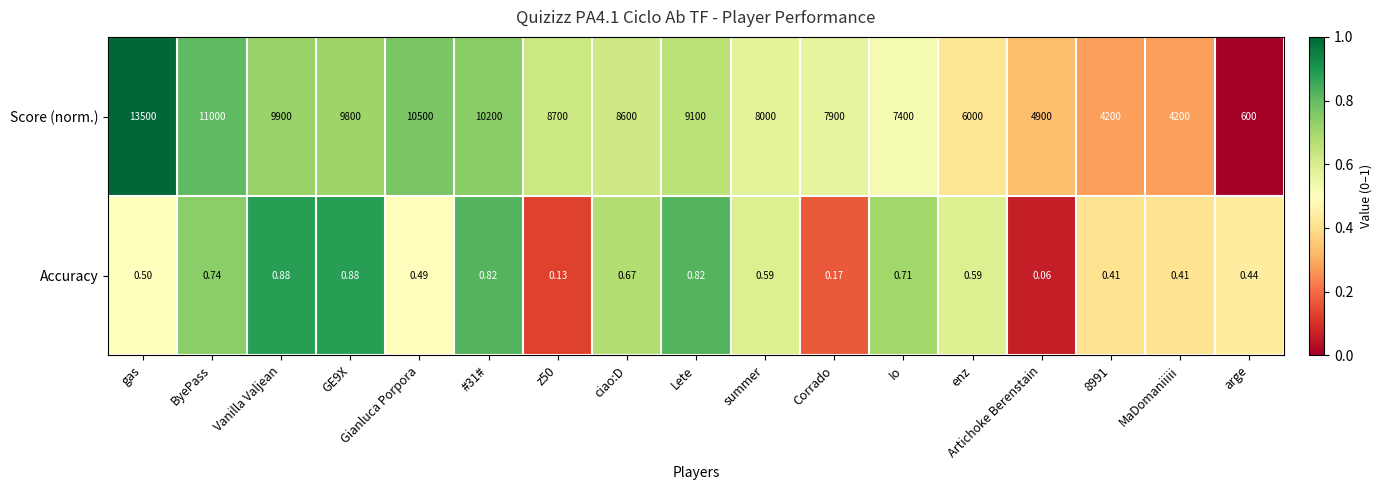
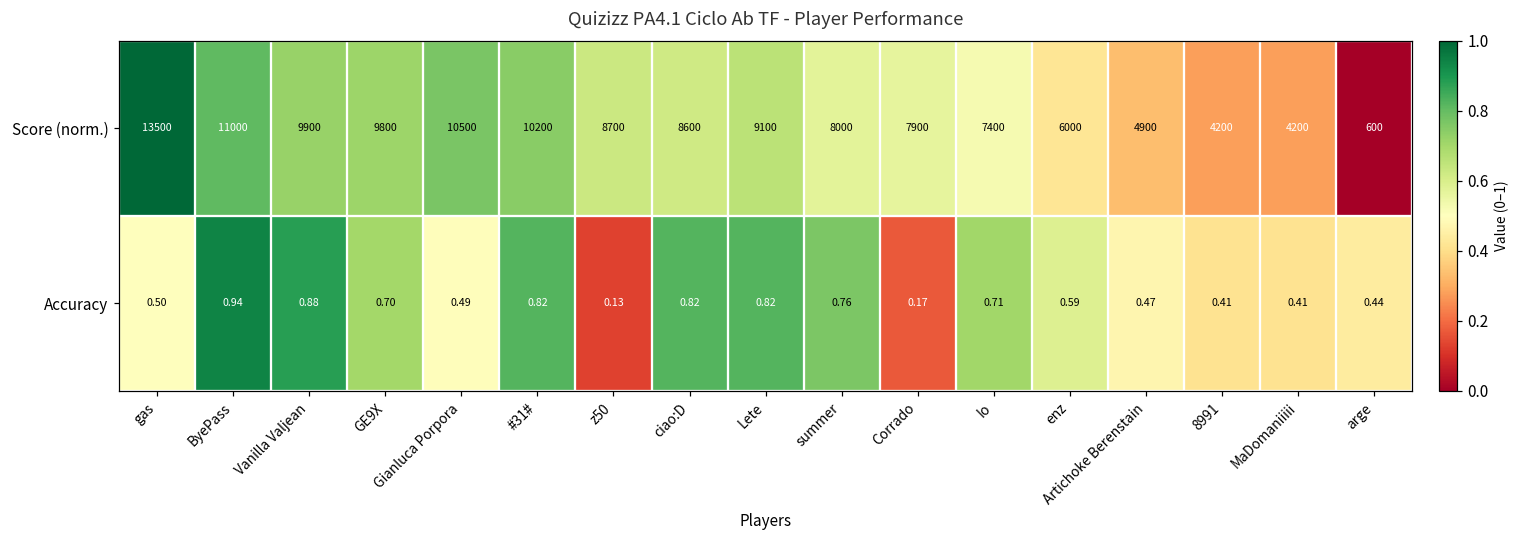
Accuracy, ByePass: 0.74 -> 0.94
Accuracy, GE9X: 0.88 -> 0.70
Accuracy, ciao:D: 0.67 -> 0.82
Accuracy, summer: 0.59 -> 0.76
Accuracy, Artichoke Berenstain: 0.06 -> 0.47
